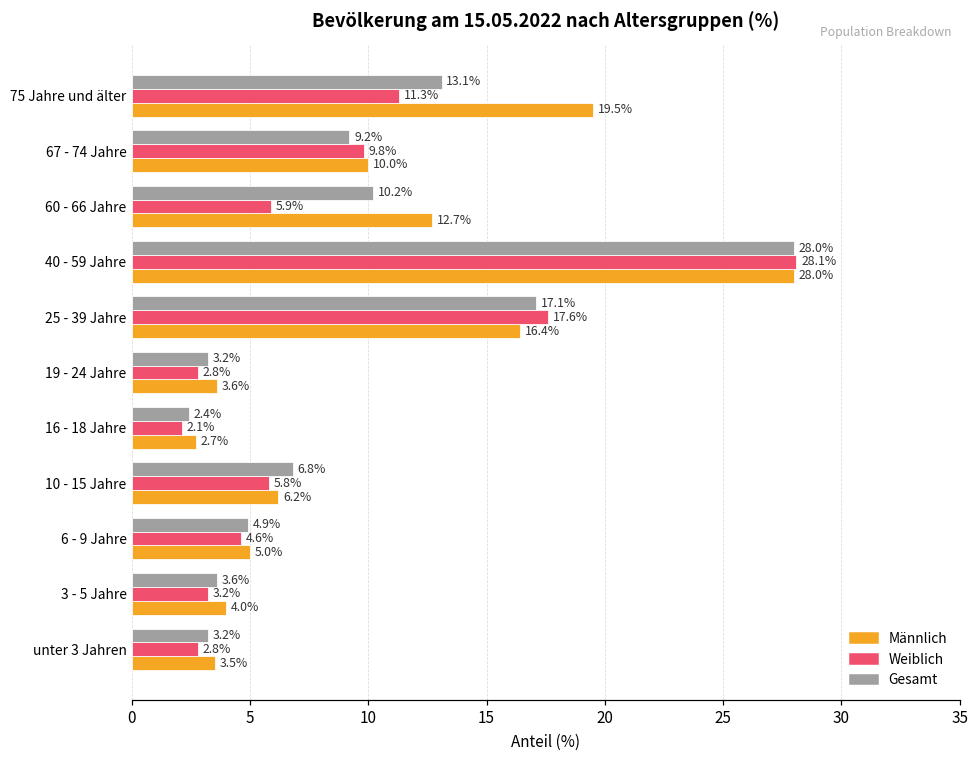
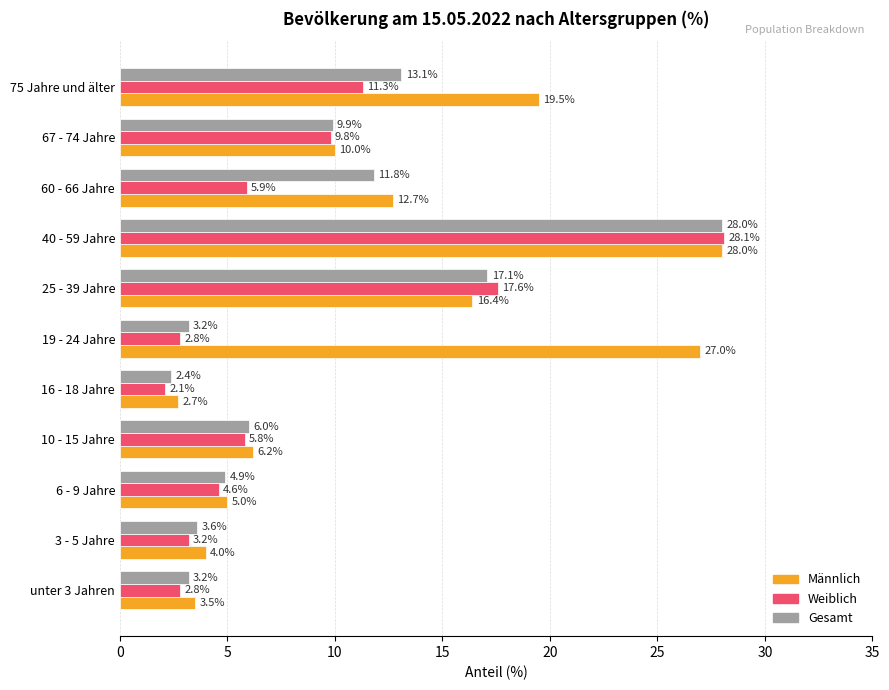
Gesamt, 67 - 74 Jahre: 9.2% -> 9.9%
Gesamt, 60 - 66 Jahre: 10.2% -> 11.8%
Männlich, 19 - 24 Jahre: 3.6% -> 27.0%
Gesamt, 10 - 15 Jahre: 6.8% -> 6.0%
